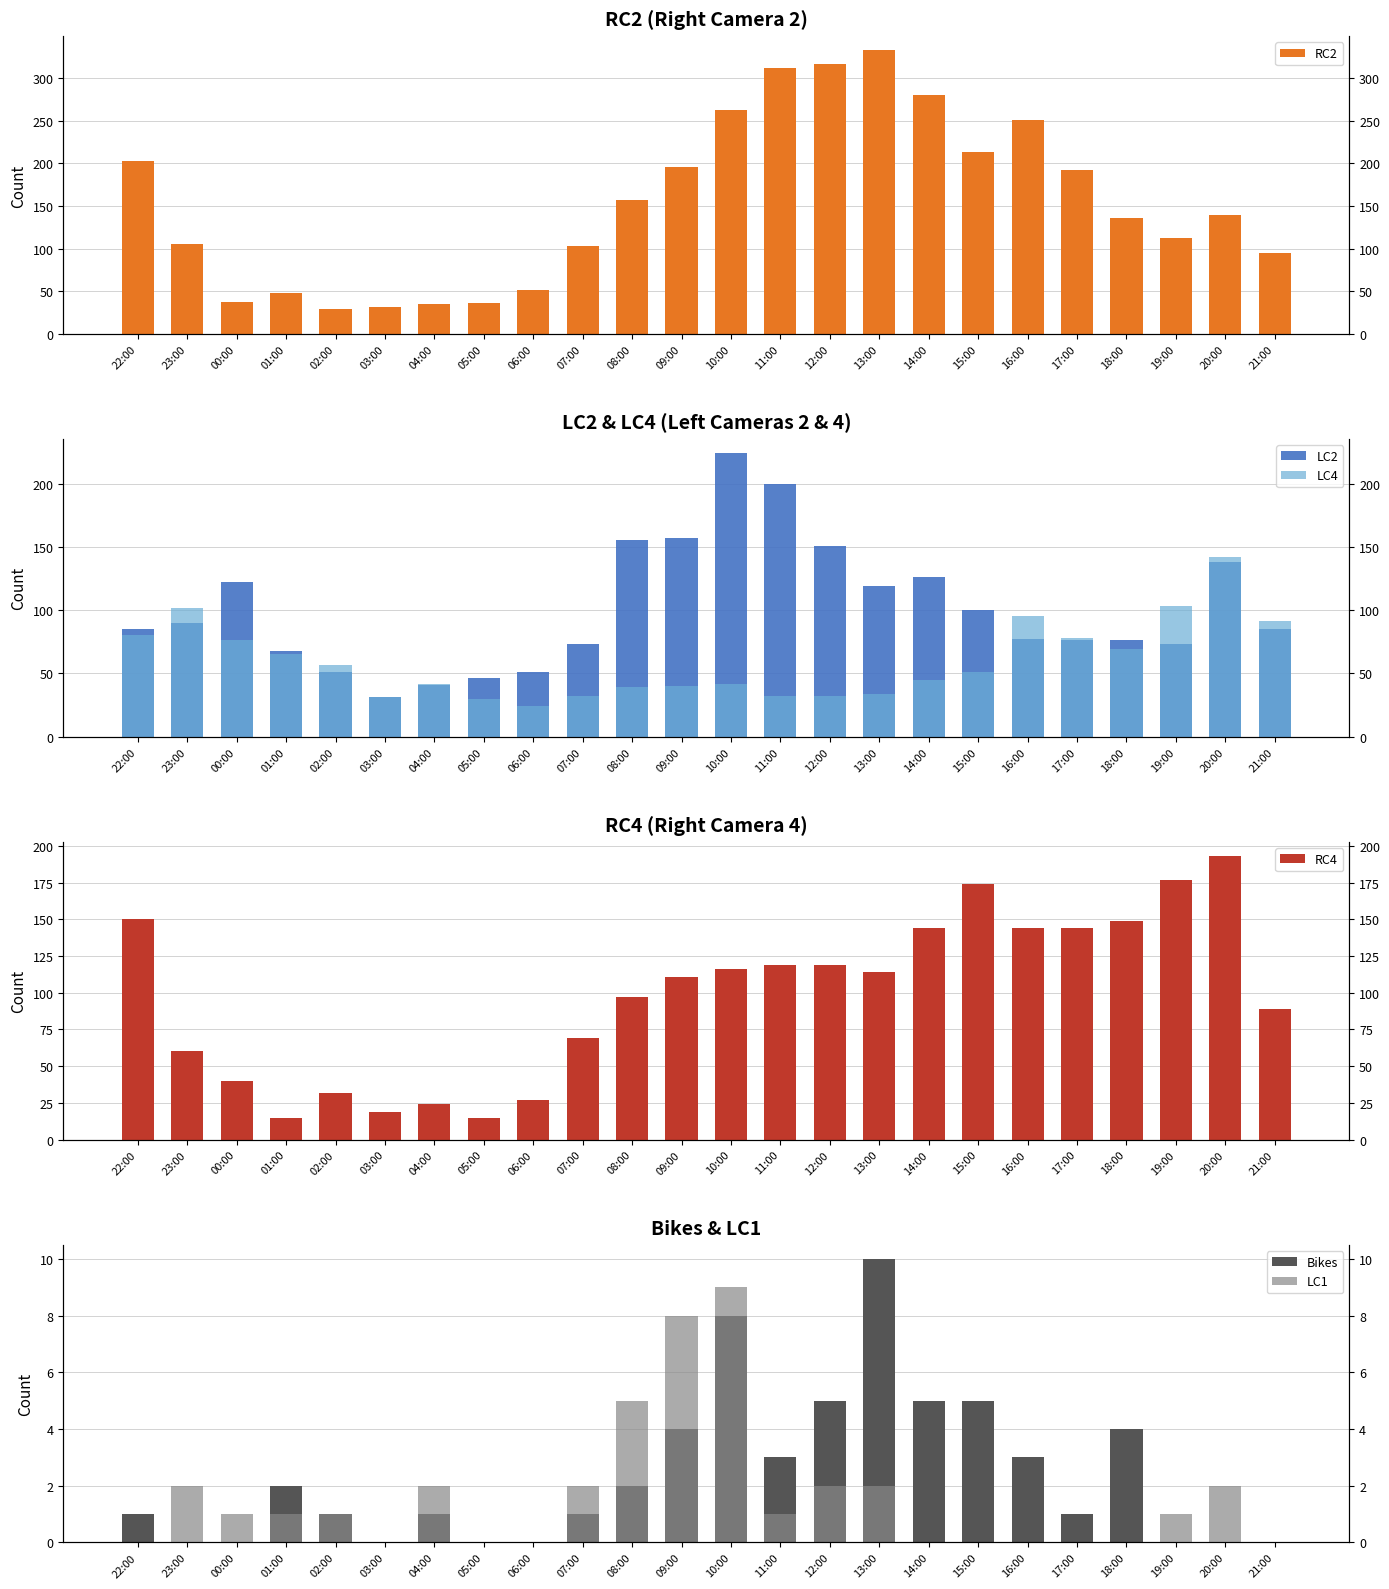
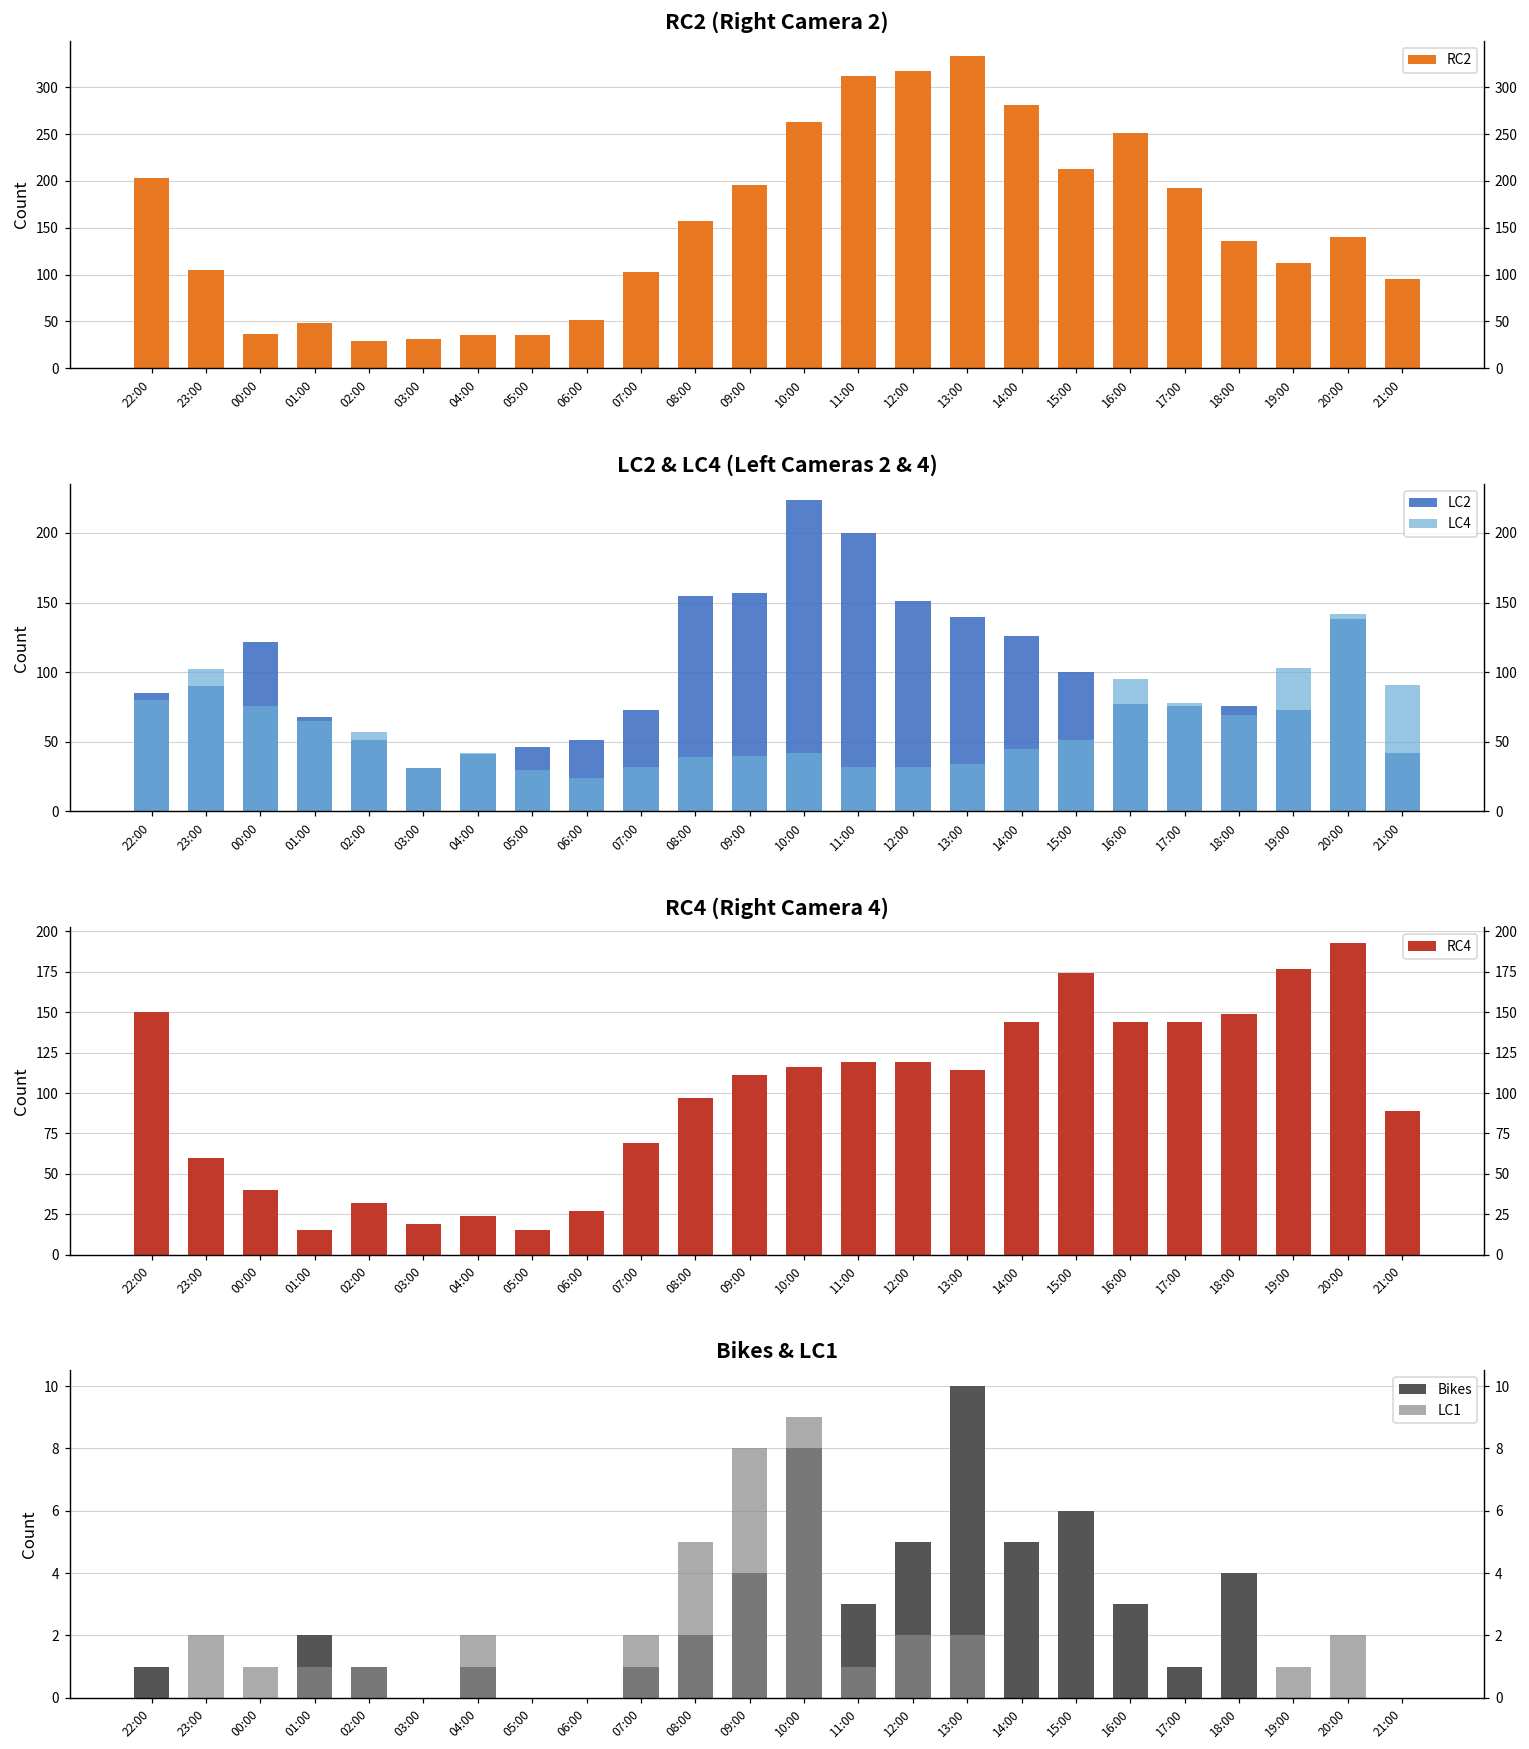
LC2 & LC4 (Left Cameras 2 & 4), LC2, 13:00: 119 -> 140
LC2 & LC4 (Left Cameras 2 & 4), LC2, 21:00: 85 -> 42
Bikes & LC1, Bikes, 15:00: 5 -> 6
